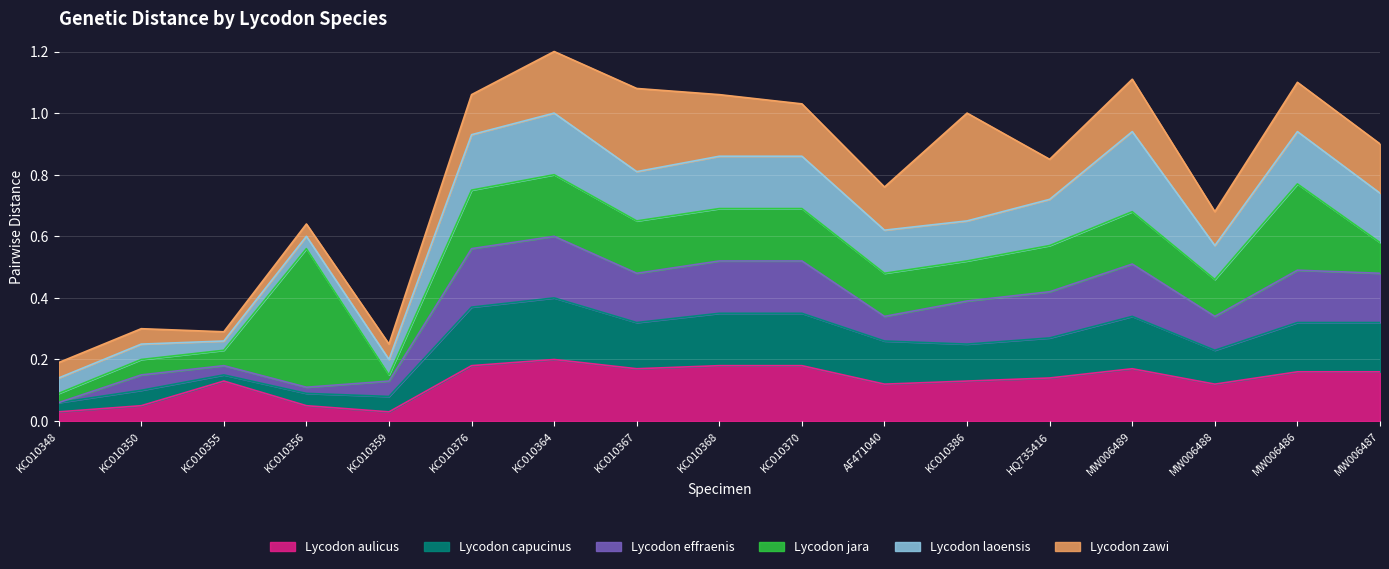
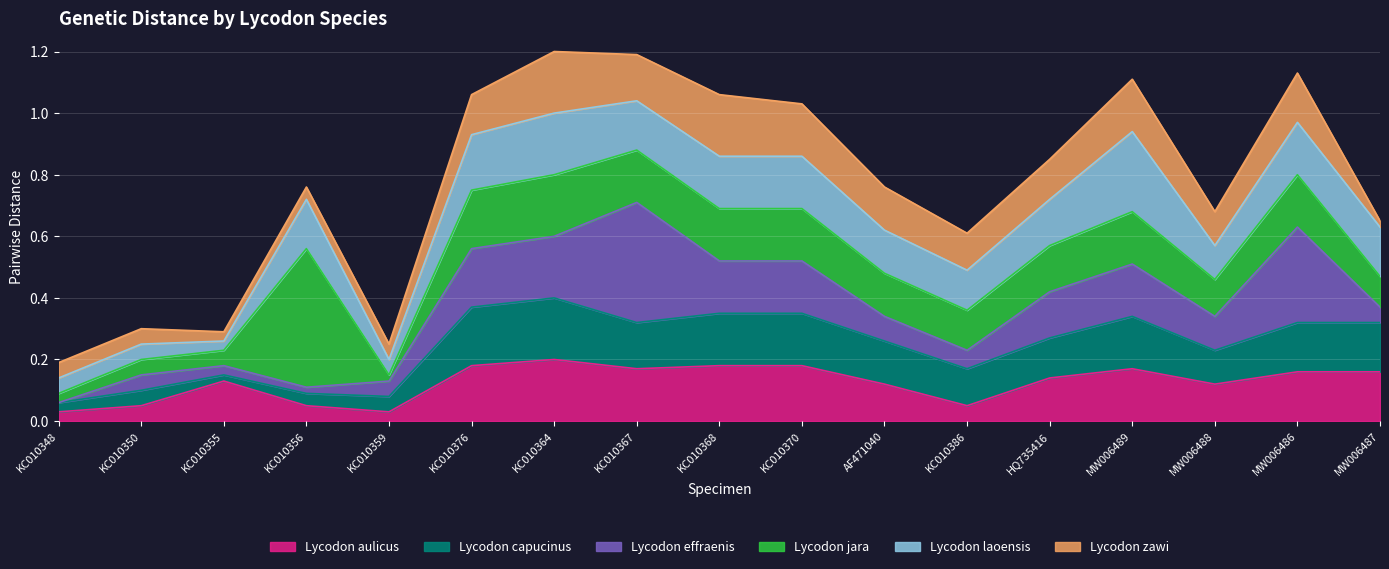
Lycodon laoensis, KC010356: 0.04 -> 0.16
Lycodon effraenis, KC010367: 0.16 -> 0.39
Lycodon zawi, KC010367: 0.27 -> 0.15
Lycodon aulicus, KC010386: 0.13 -> 0.05
Lycodon effraenis, KC010386: 0.14 -> 0.06
Lycodon zawi, KC010386: 0.35 -> 0.12
Lycodon effraenis, MW006486: 0.17 -> 0.31
Lycodon jara, MW006486: 0.28 -> 0.17
Lycodon effraenis, MW006487: 0.16 -> 0.05
Lycodon zawi, MW006487: 0.16 -> 0.02
